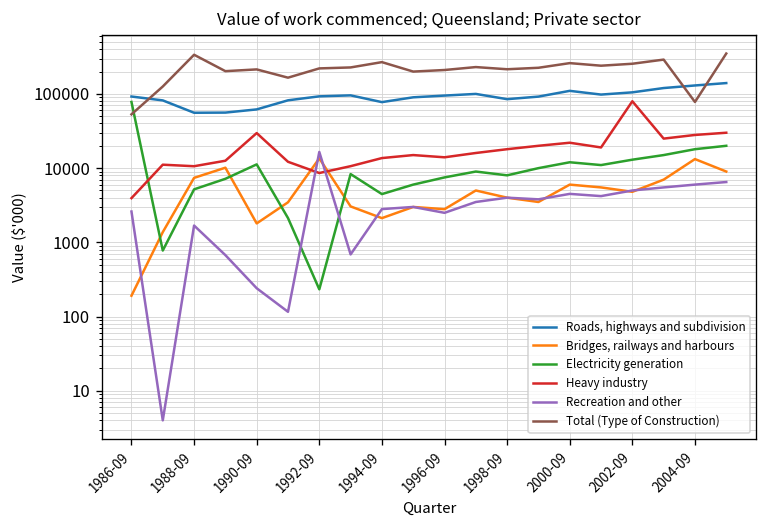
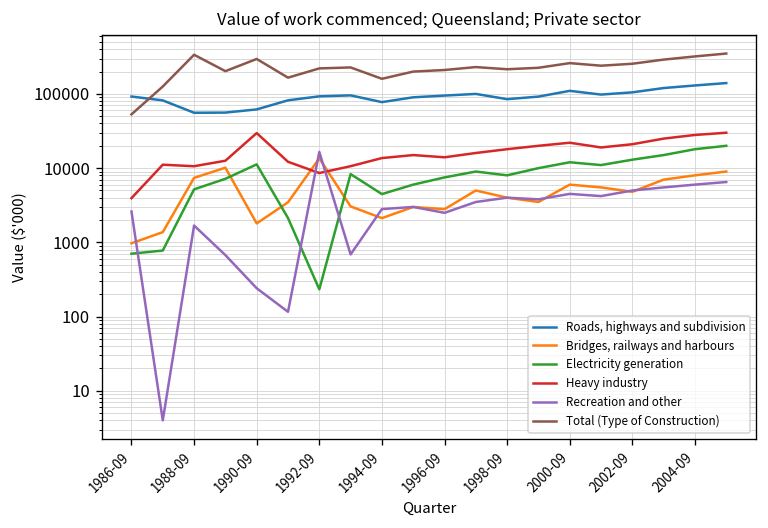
Bridges, railways and harbours, 1986-09: 190 -> 1000
Electricity generation, 1986-09: 80000 -> 700
Total (Type of Construction), 1990-09: 210000 -> 300000
Total (Type of Construction), 1994-09: 270000 -> 160000
Heavy industry, 2002-09: 80000 -> 21000
Bridges, railways and harbours, 2004-09: 13000 -> 8000
Total (Type of Construction), 2004-09: 80000 -> 300000
